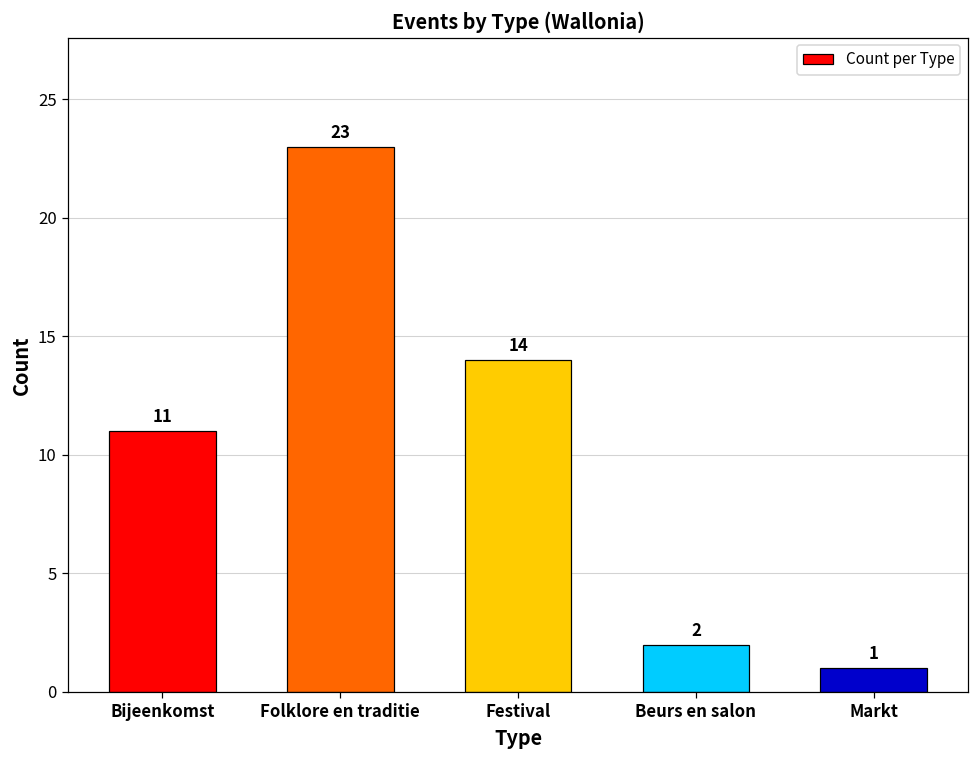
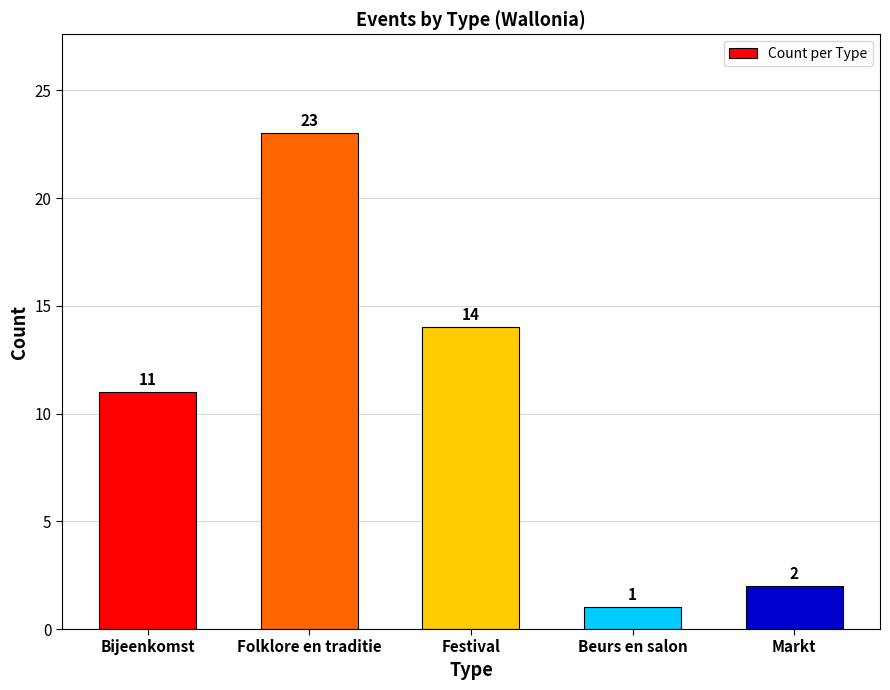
Beurs en salon: 2 -> 1
Markt: 1 -> 2
